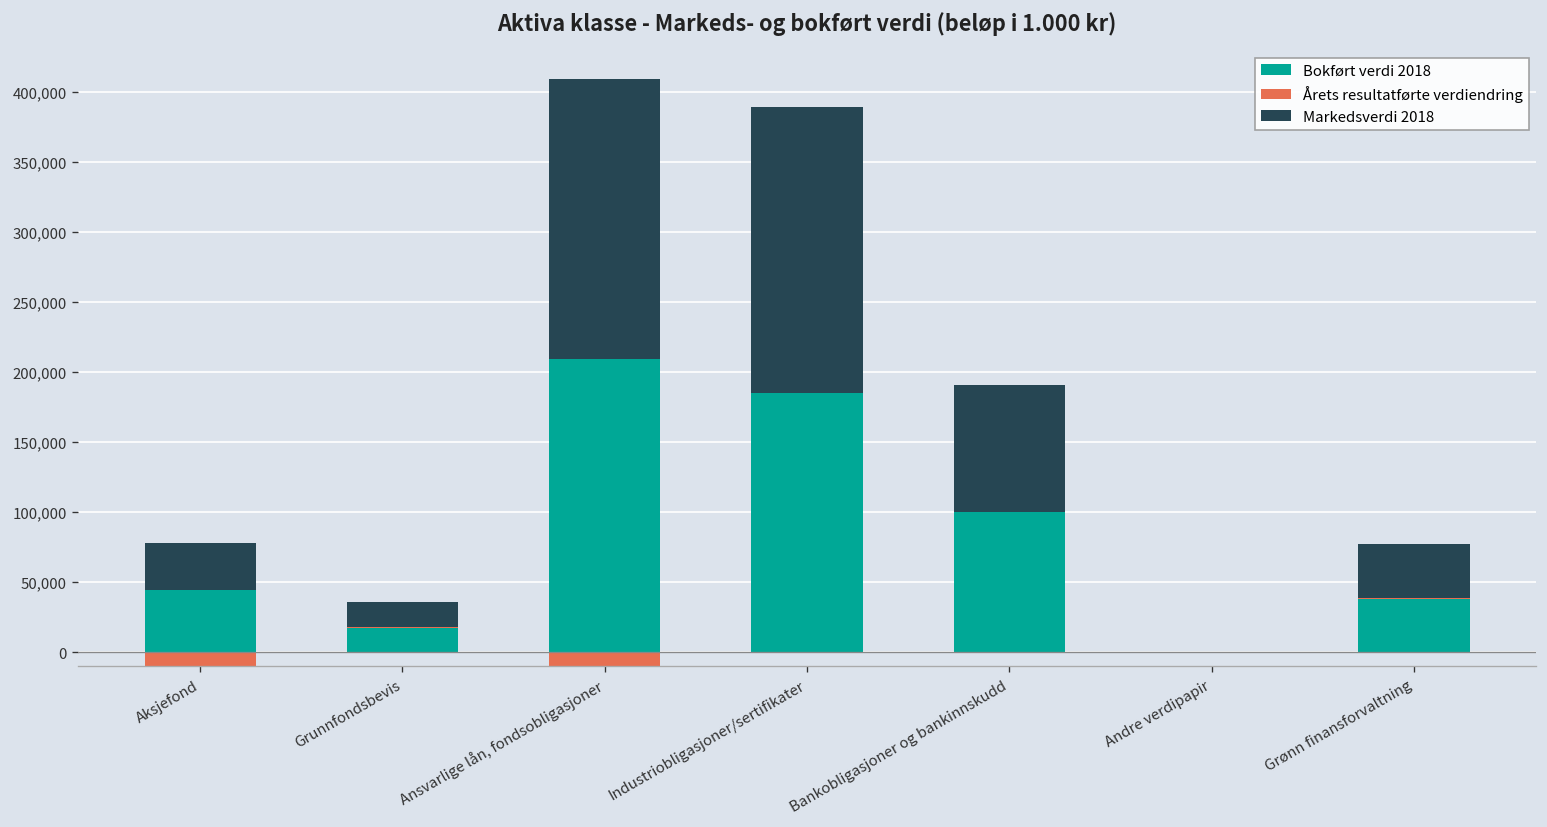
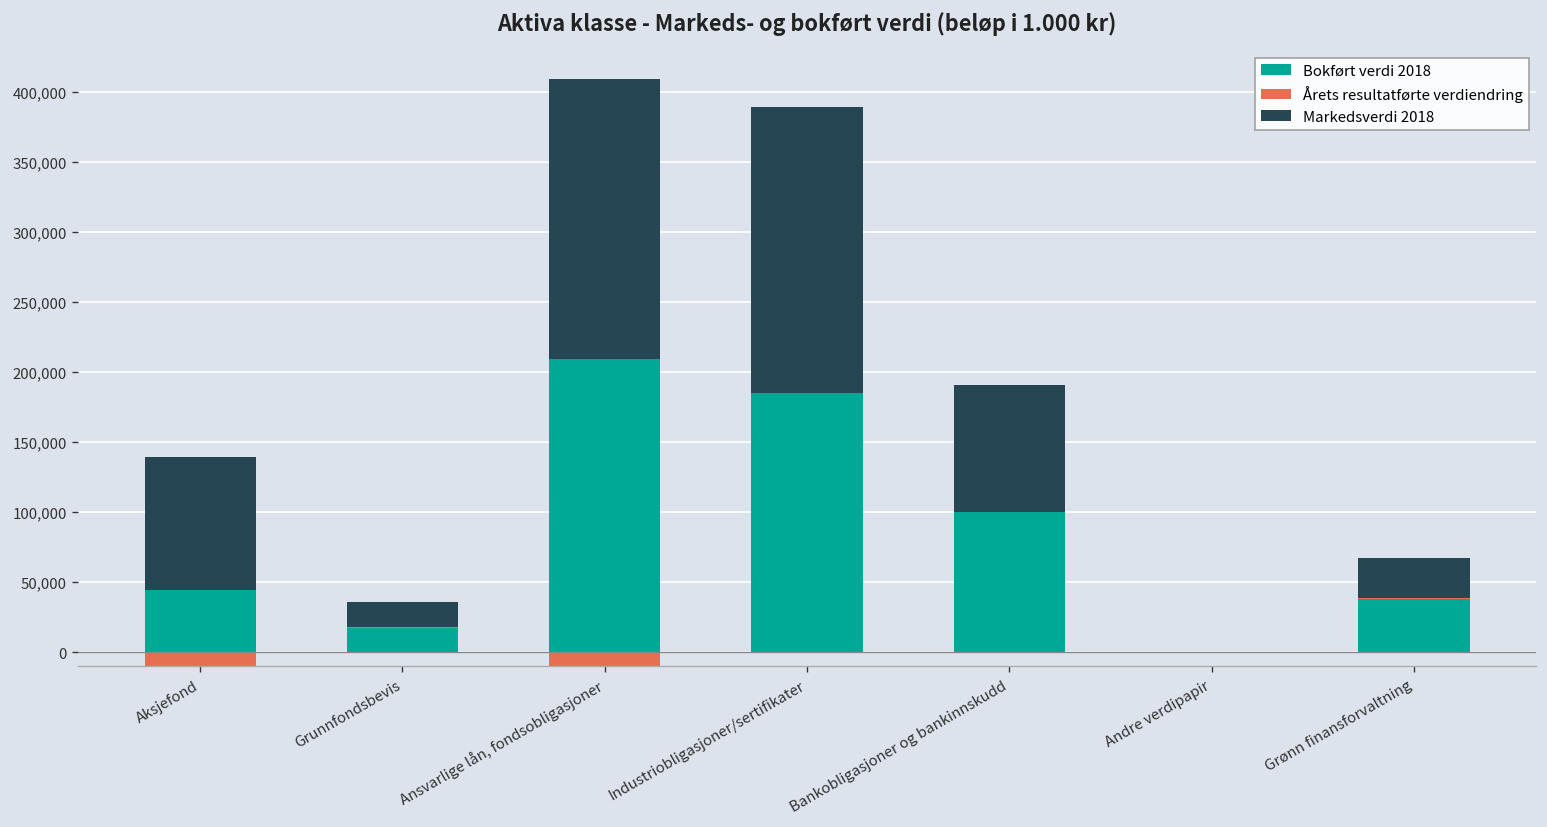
Markedsverdi 2018, Aksjefond: 34,000 -> 95,000
Markedsverdi 2018, Grønn finansforvaltning: 39,000 -> 29,000
